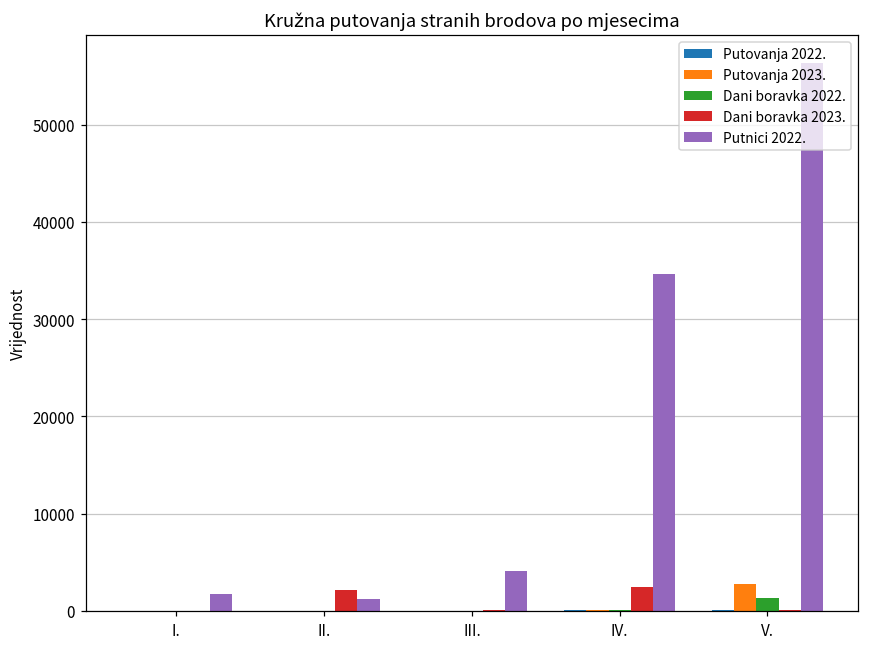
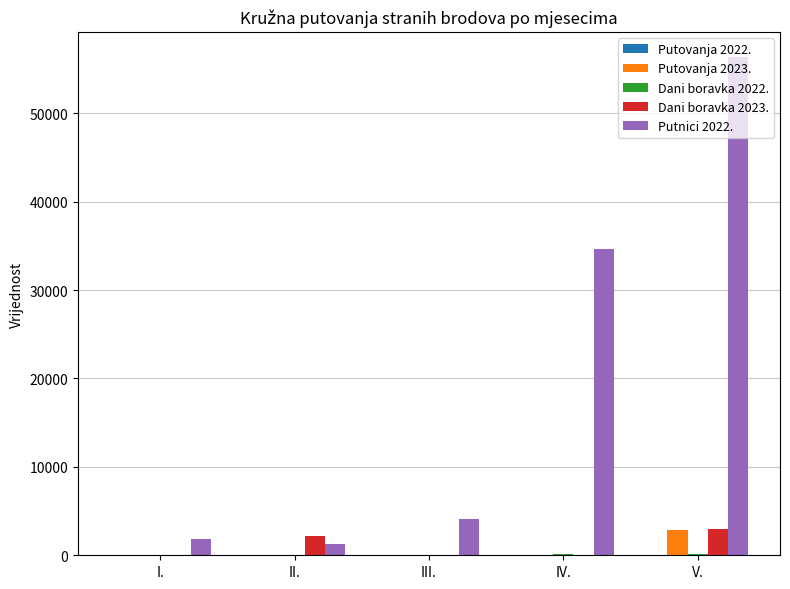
Dani boravka 2023., IV.: 2000 -> 0
Dani boravka 2022., V.: 1000 -> 0
Dani boravka 2023., V.: 0 -> 3000
